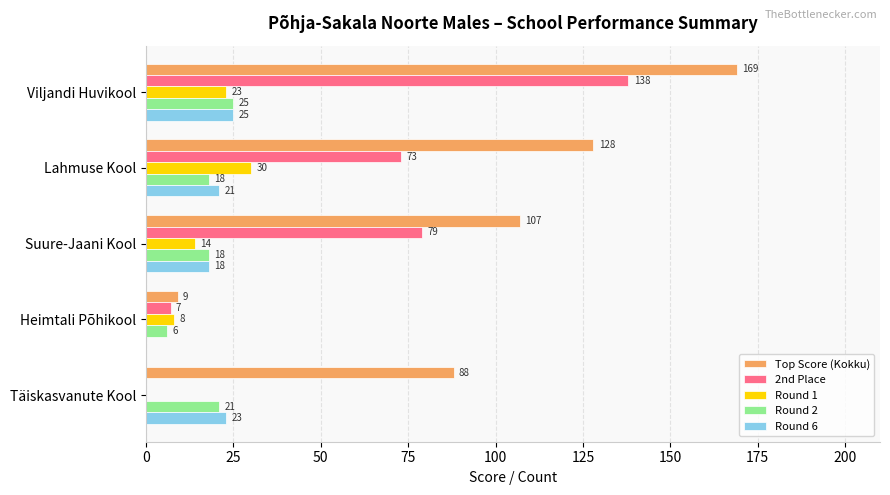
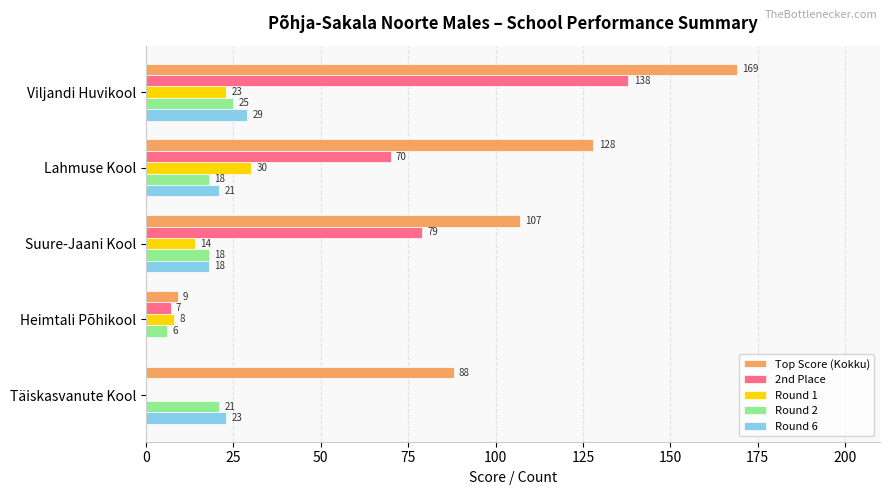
Round 6, Viljandi Huvikool: 25 -> 29
2nd Place, Lahmuse Kool: 73 -> 70
